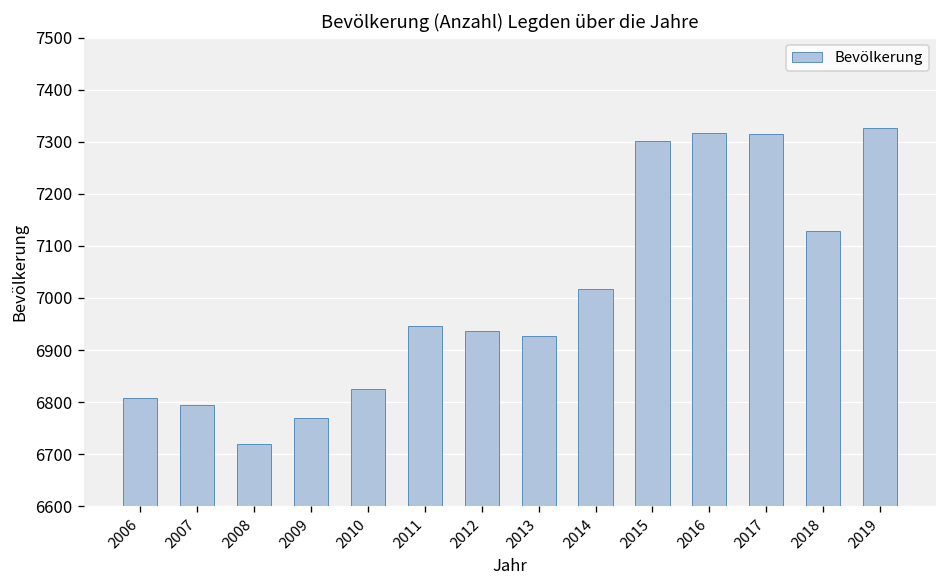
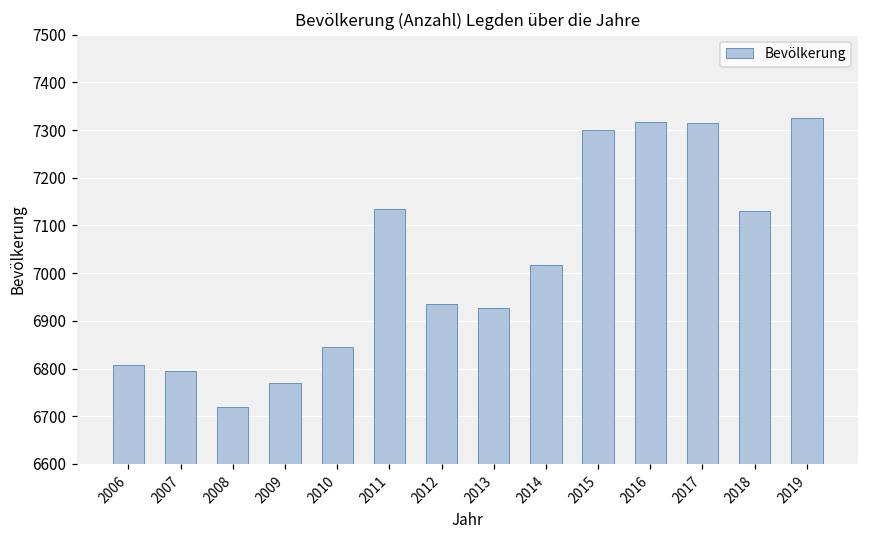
2010: 6820 -> 6850
2011: 6950 -> 7130
